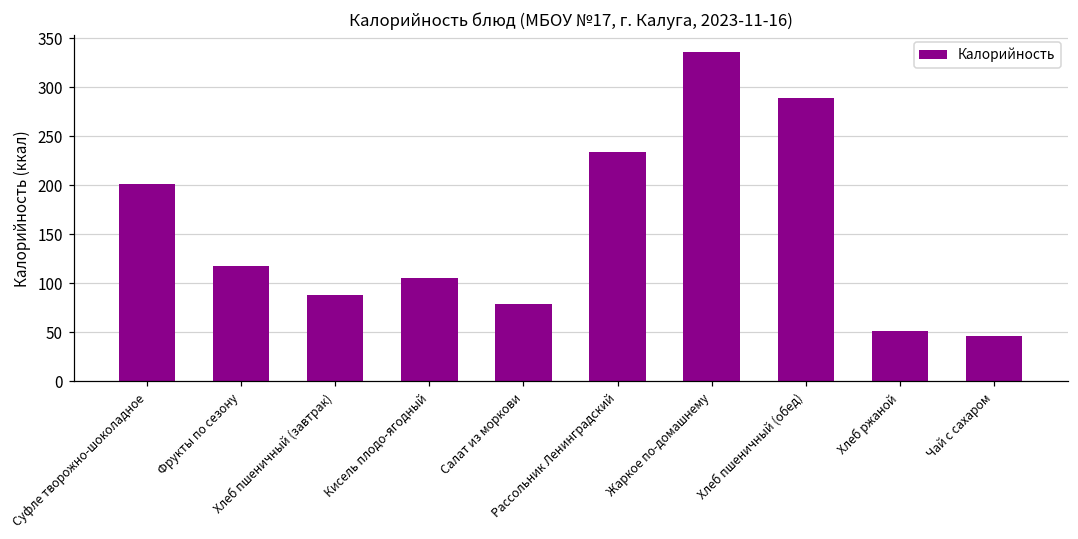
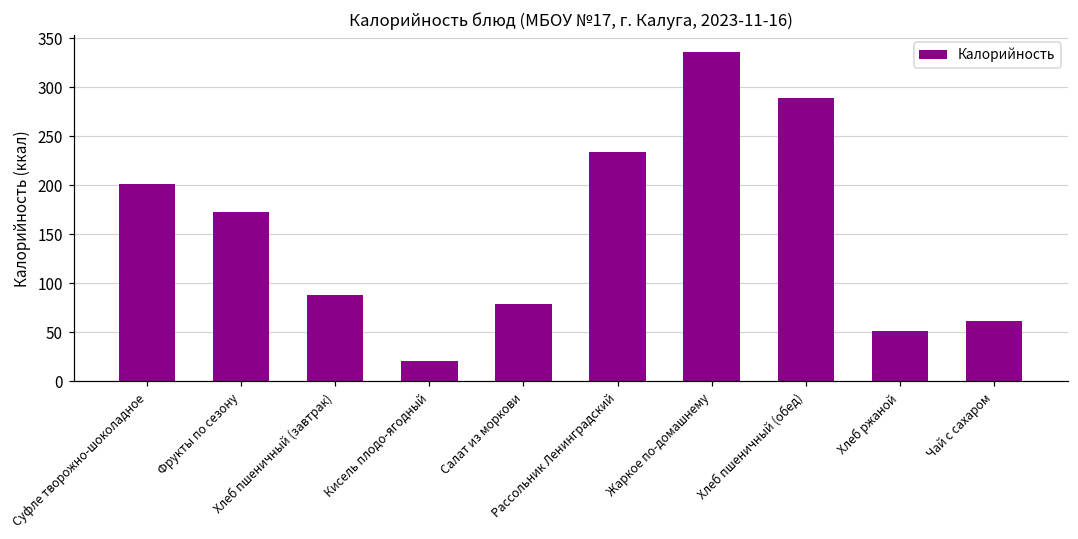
Фрукты по сезону: 120 -> 170
Кисель плодо-ягодный: 110 -> 20
Чай с сахаром: 50 -> 60
